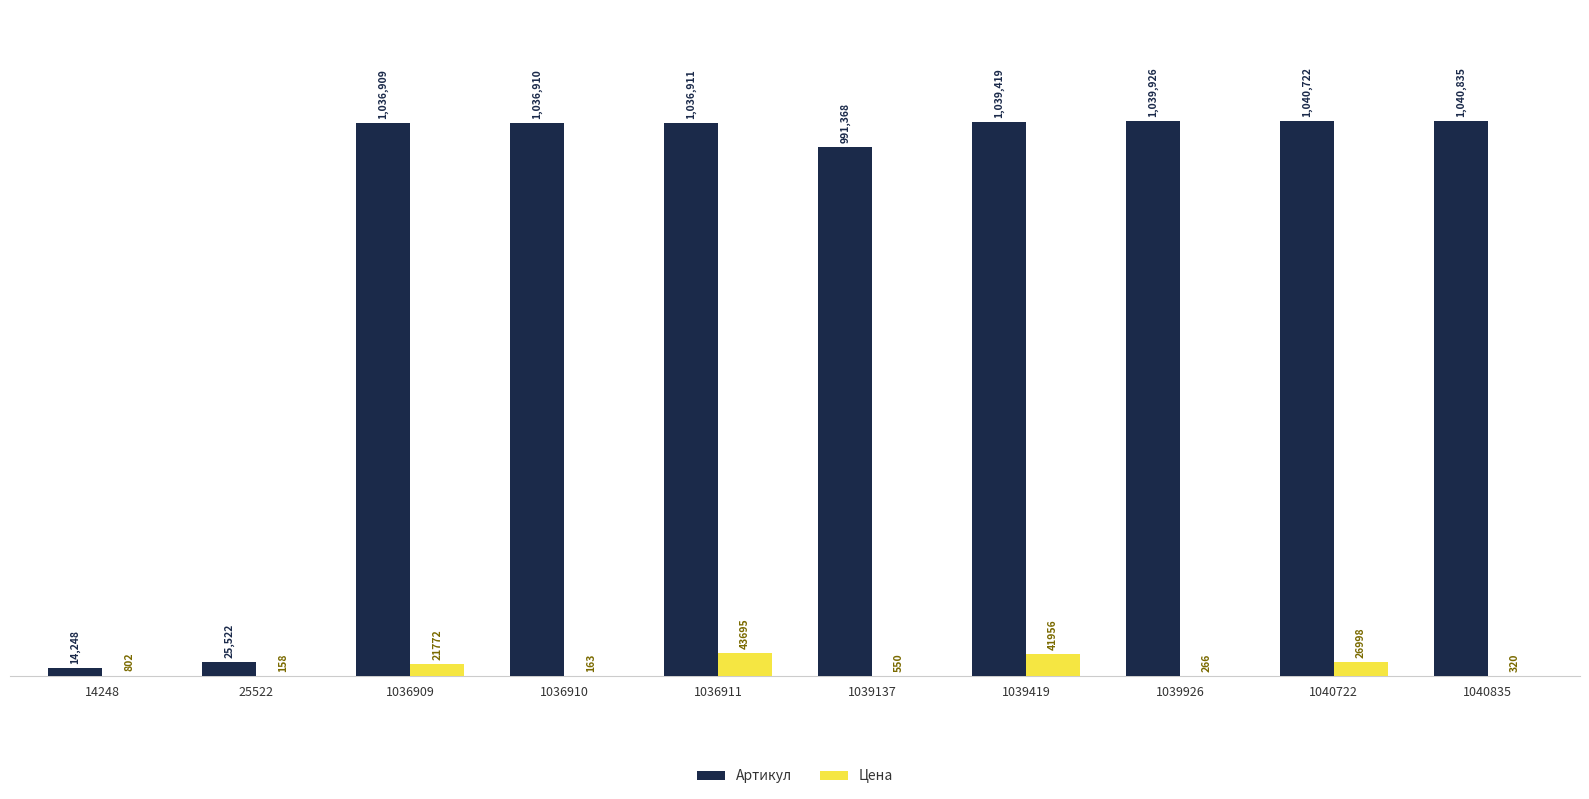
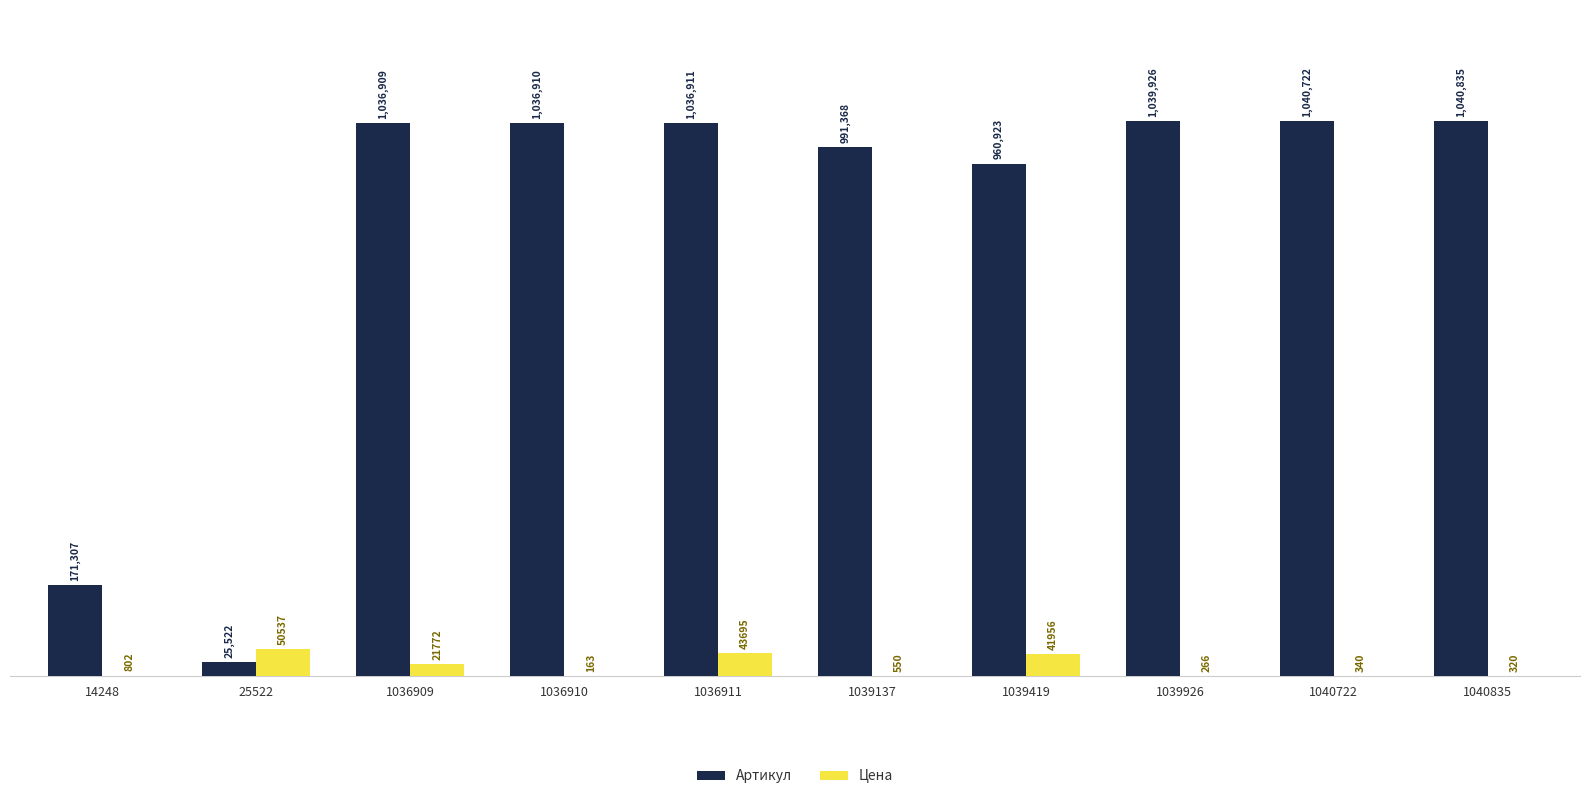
Артикул, 14248: 14,248 -> 171,307
Цена, 25522: 158 -> 50537
Артикул, 1039419: 1,039,419 -> 960,923
Цена, 1040722: 26998 -> 340
